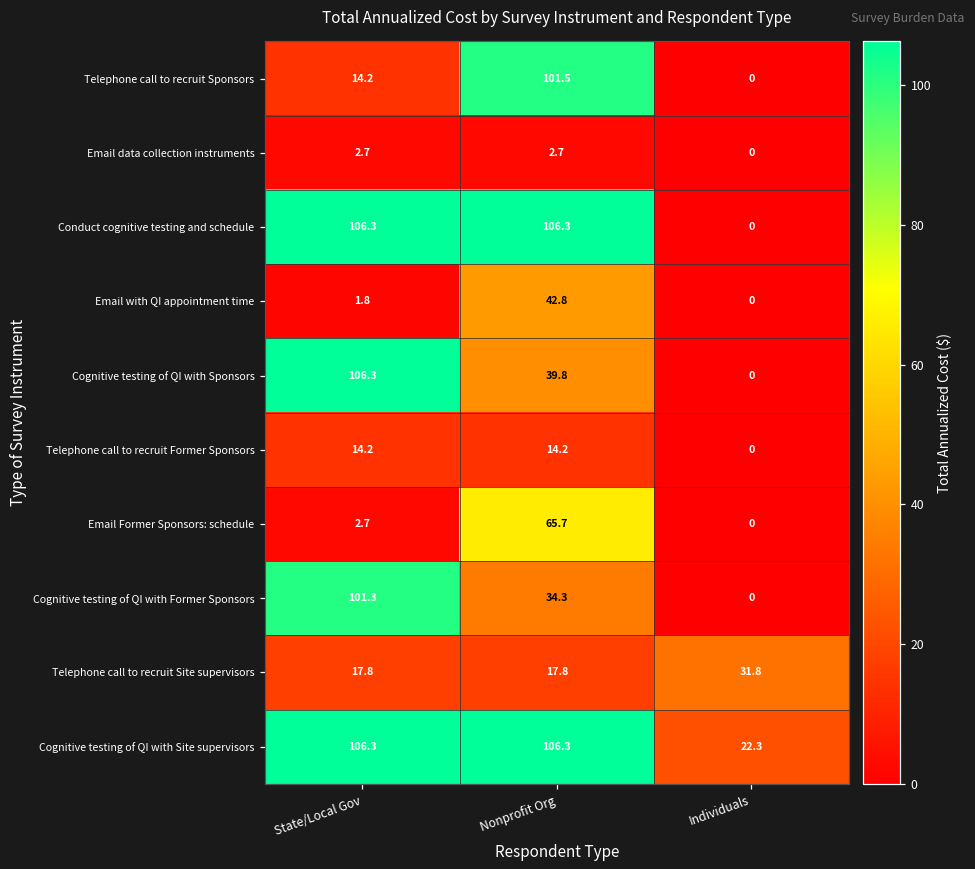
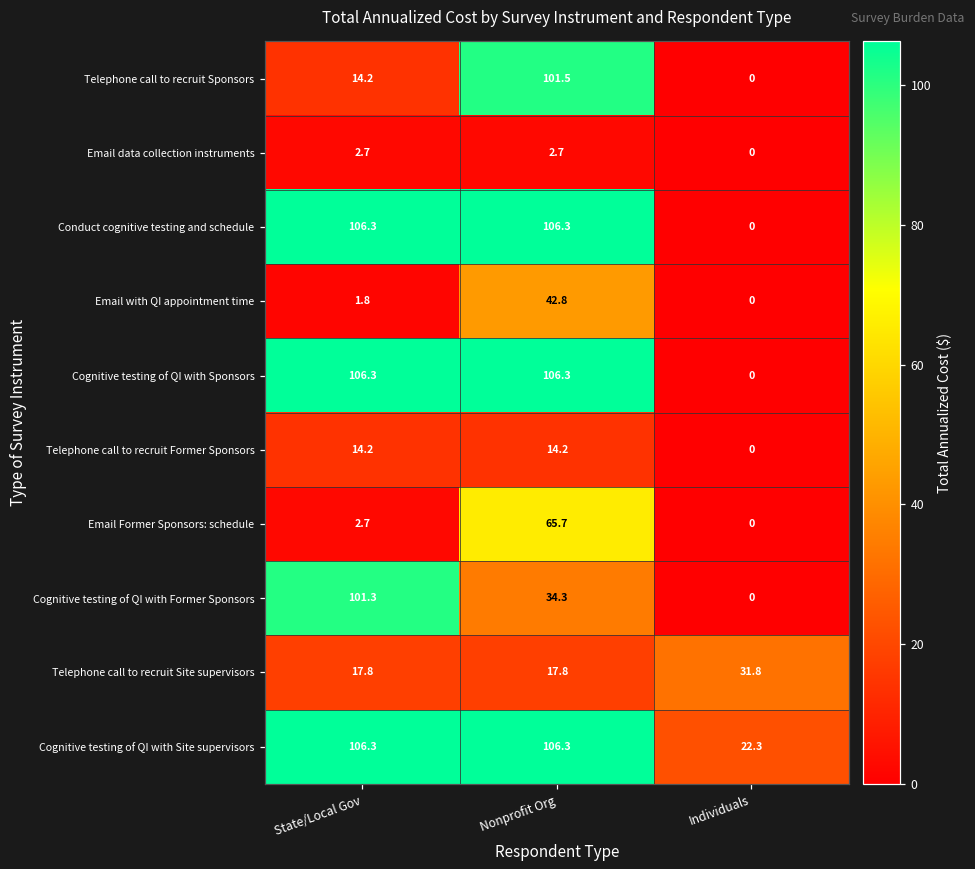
Cognitive testing of QI with Sponsors, Nonprofit Org: 39.8 -> 106.3
